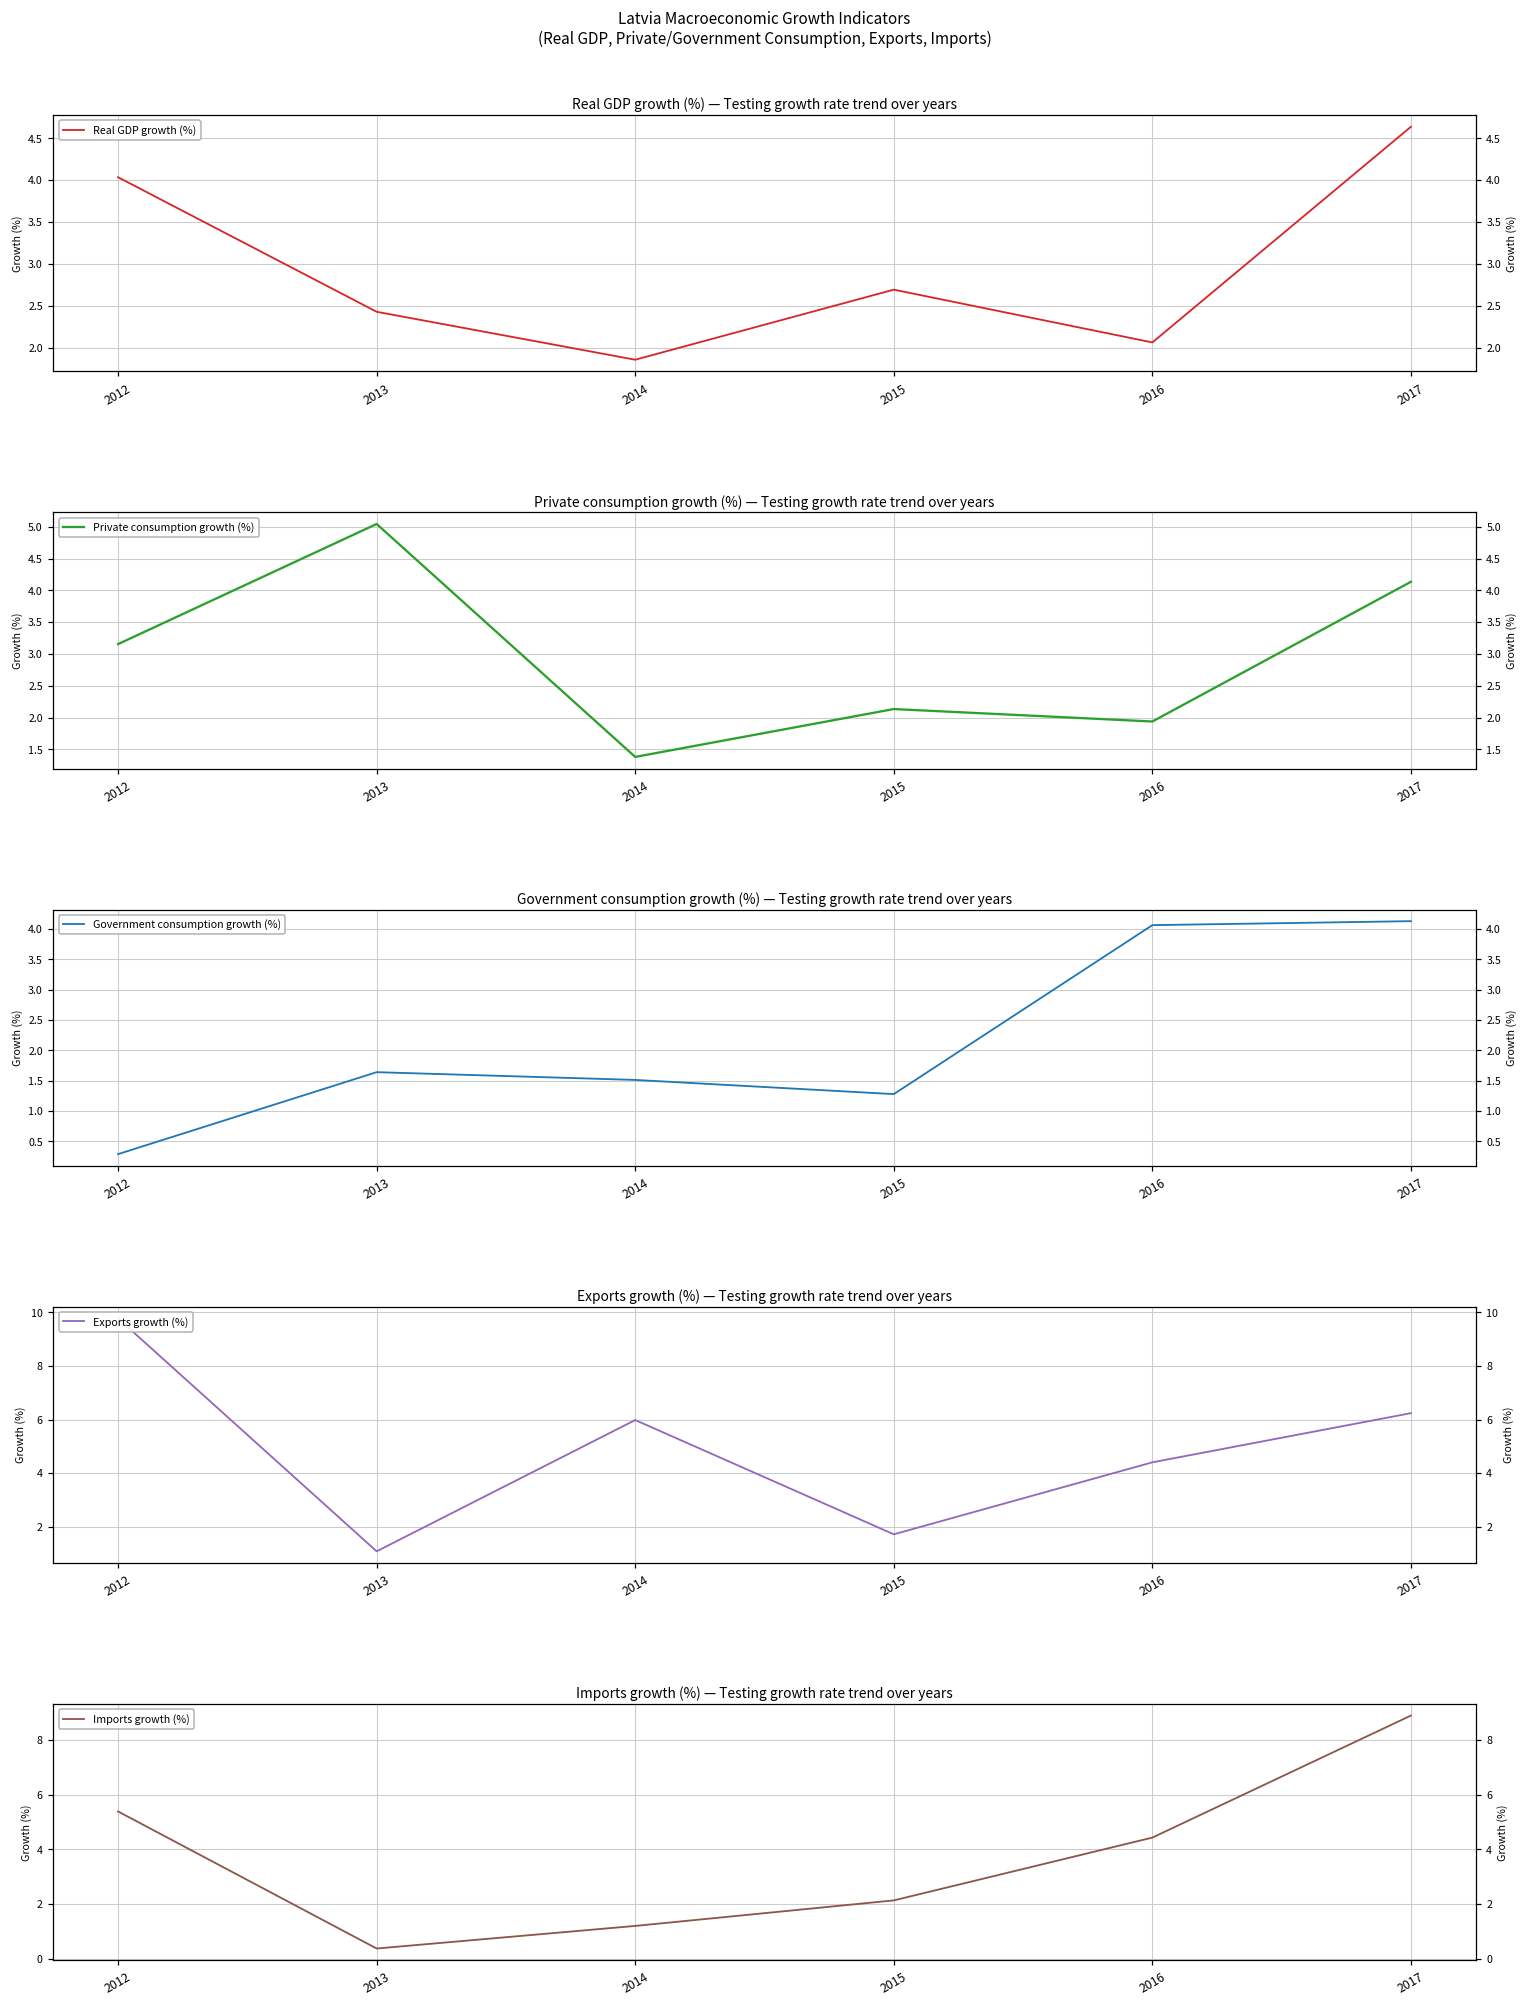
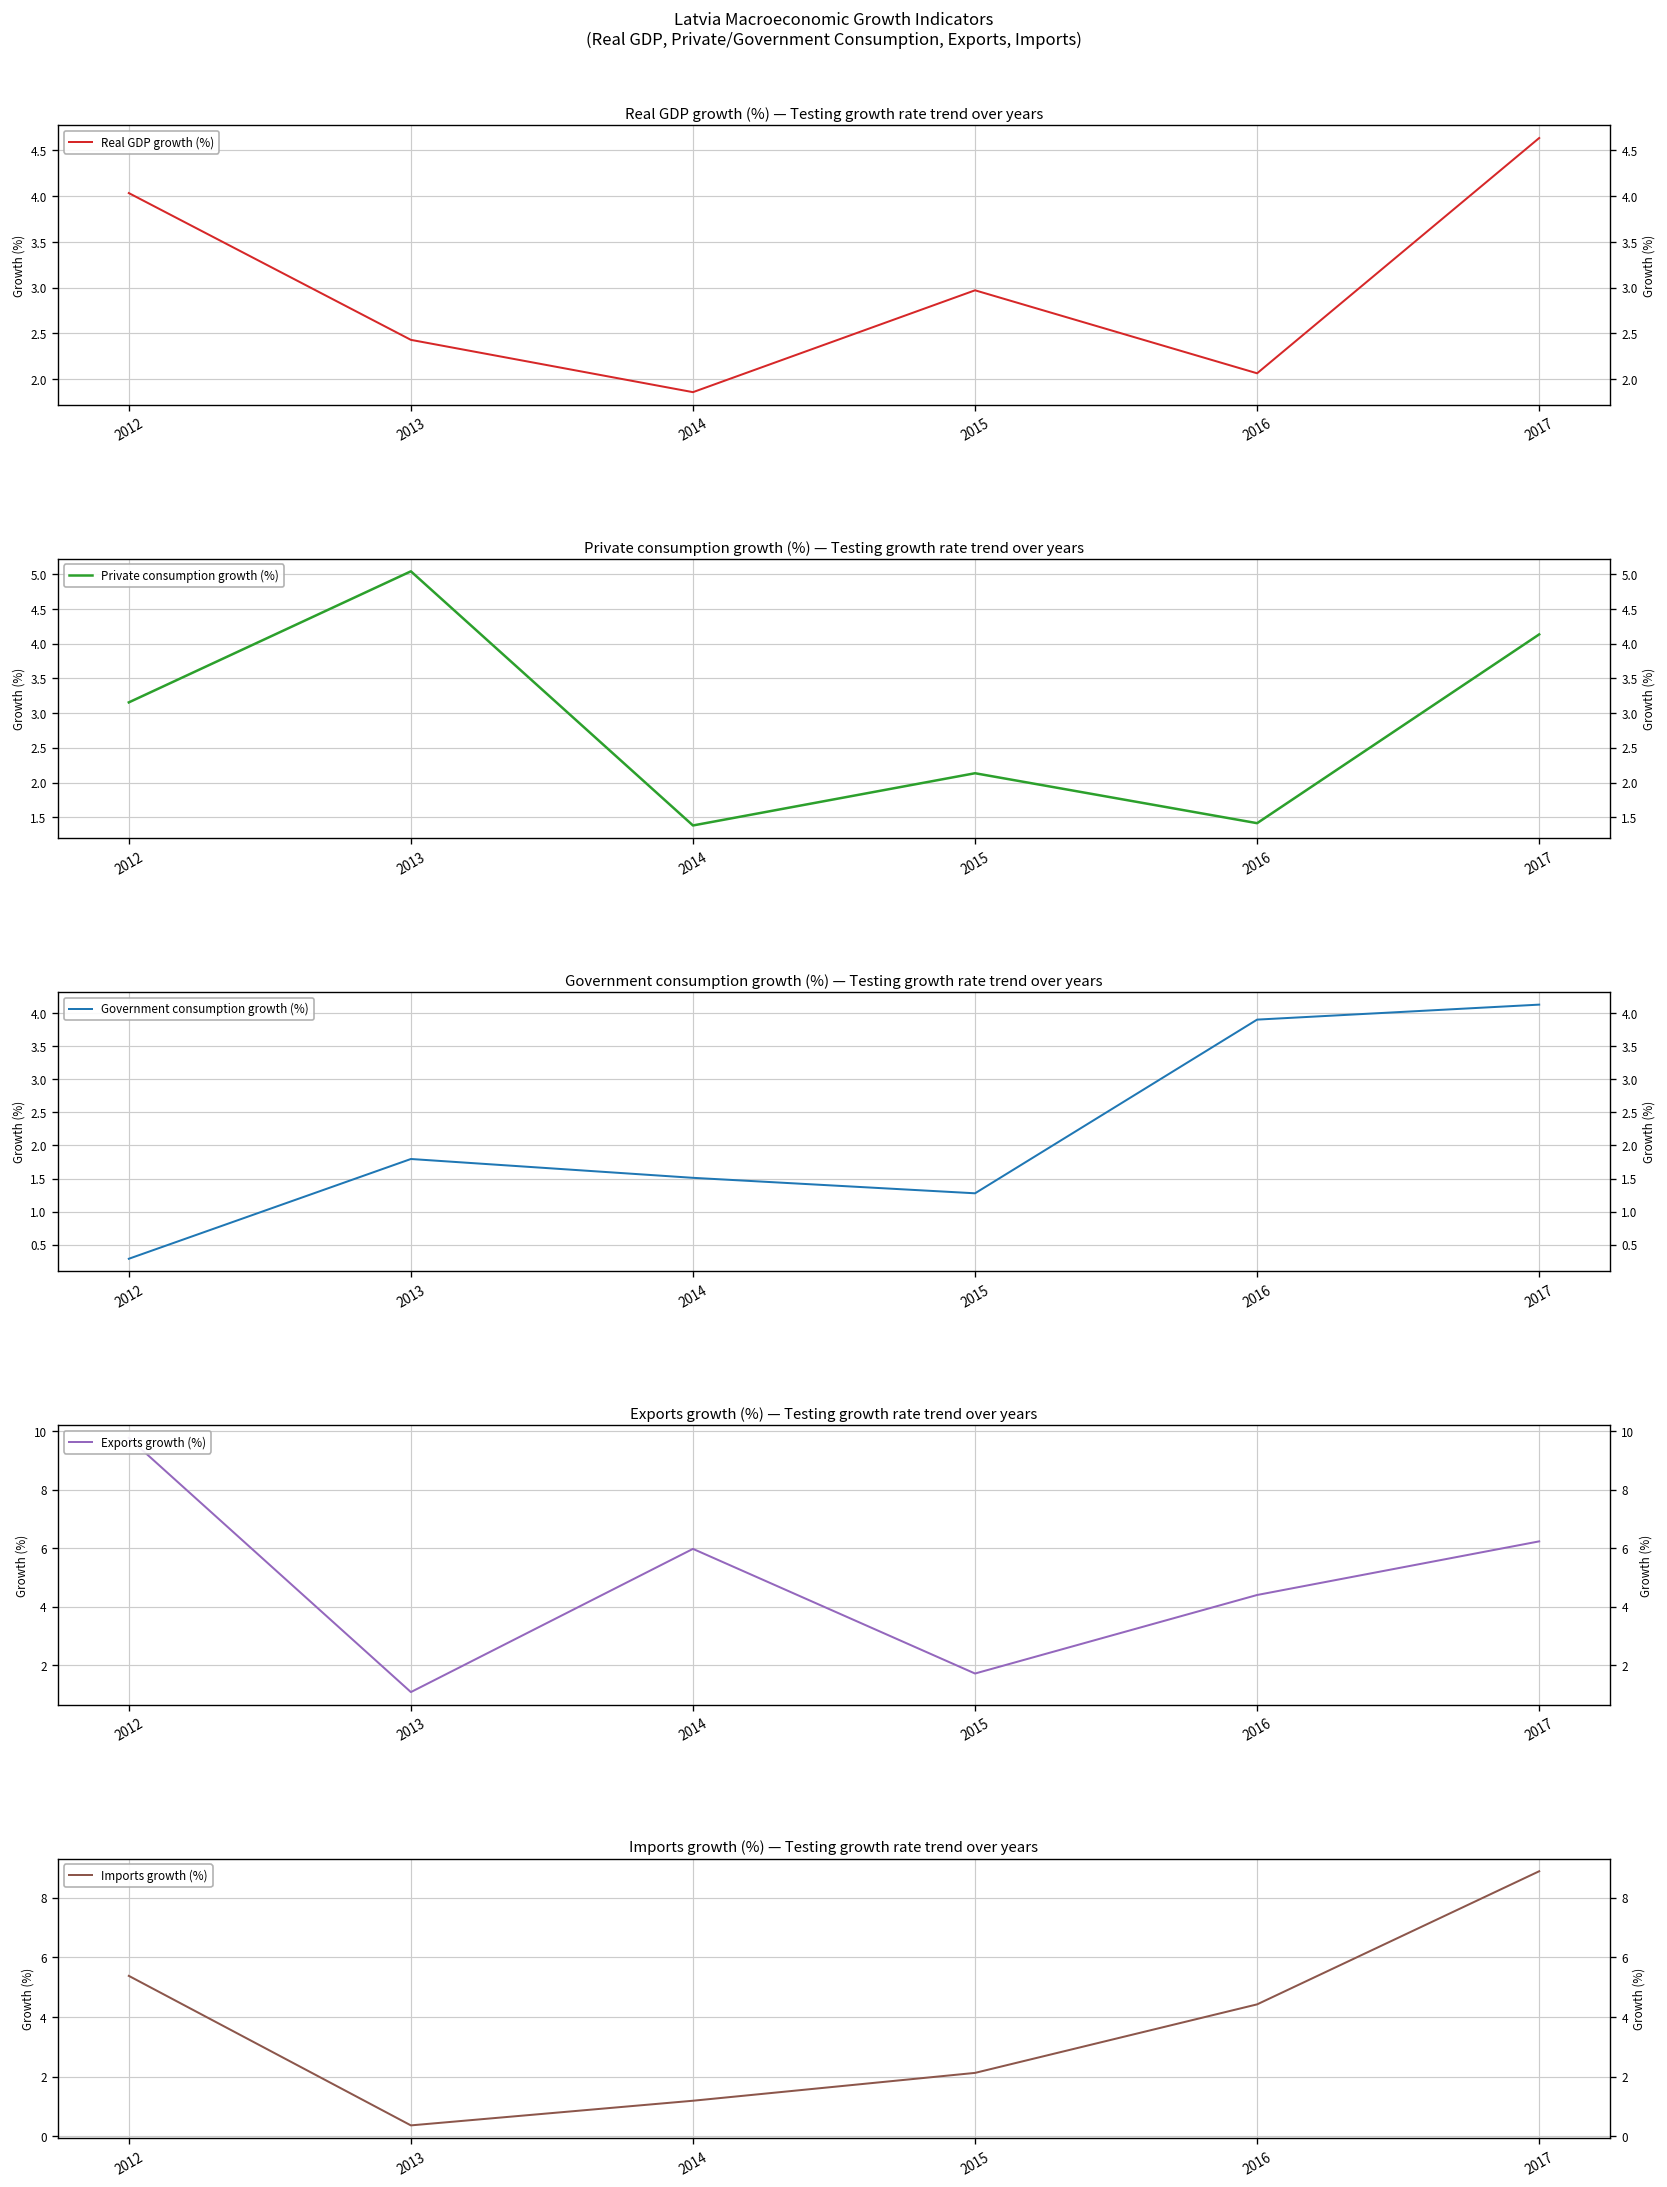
Real GDP growth (%) — Testing growth rate trend over years, 2015: 2.7 -> 3.0
Private consumption growth (%) — Testing growth rate trend over years, 2016: 1.9 -> 1.4
Government consumption growth (%) — Testing growth rate trend over years, 2013: 1.6 -> 1.8
Government consumption growth (%) — Testing growth rate trend over years, 2016: 4.1 -> 3.9
